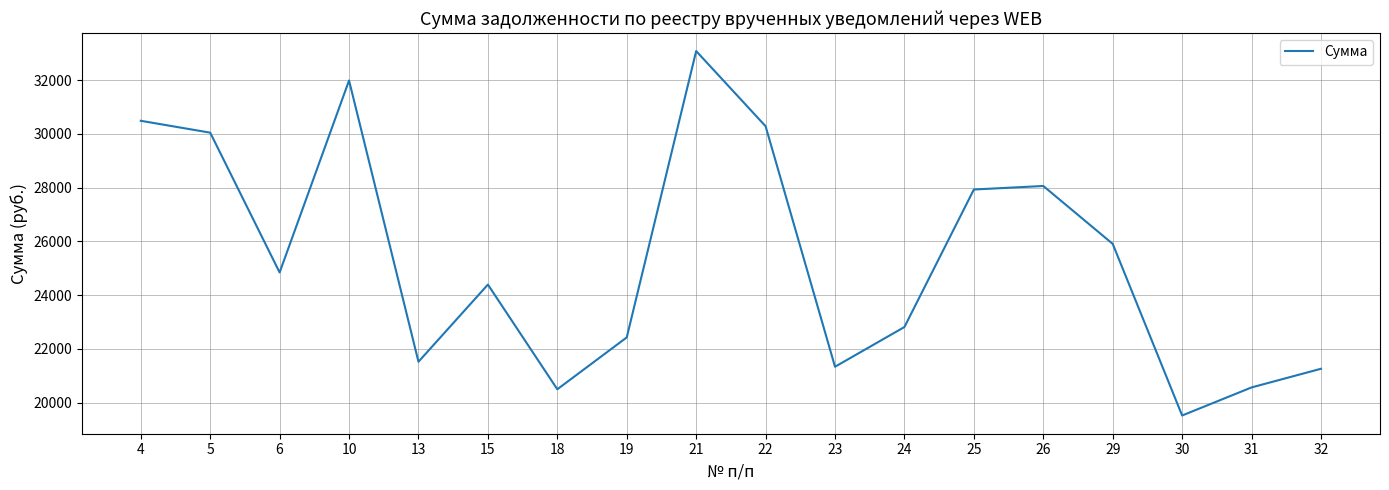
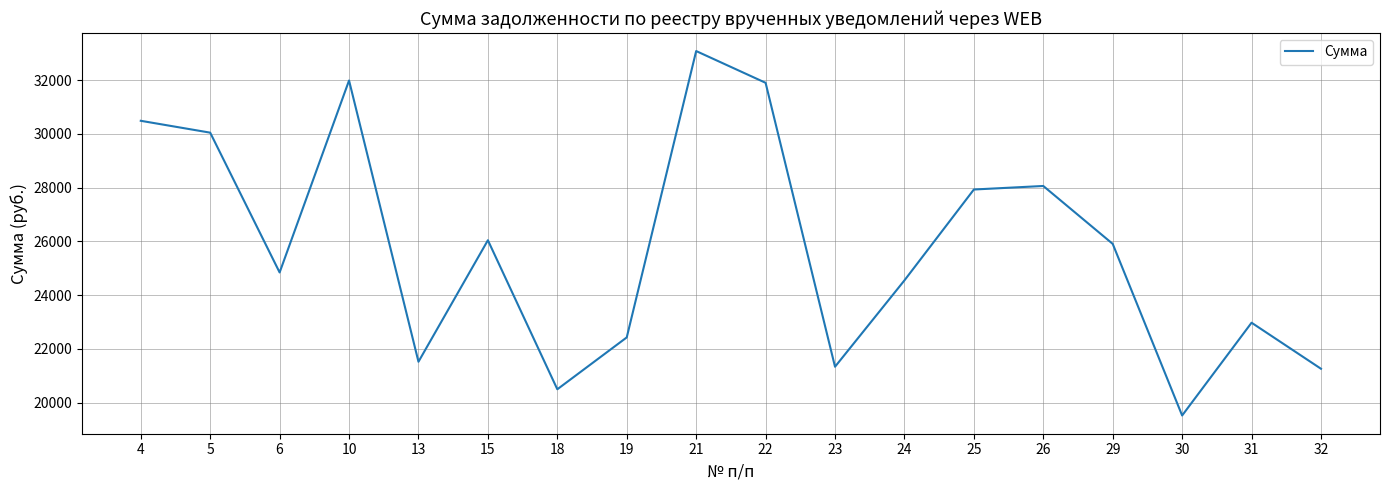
15: 24400 -> 26000
22: 30300 -> 31900
24: 22800 -> 24500
31: 20600 -> 23000
